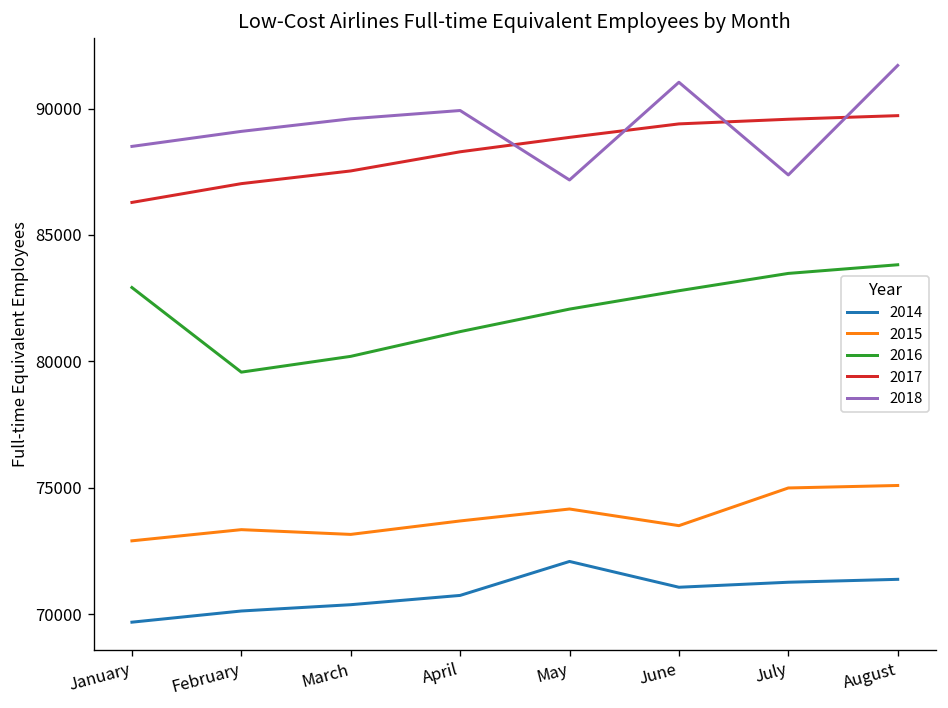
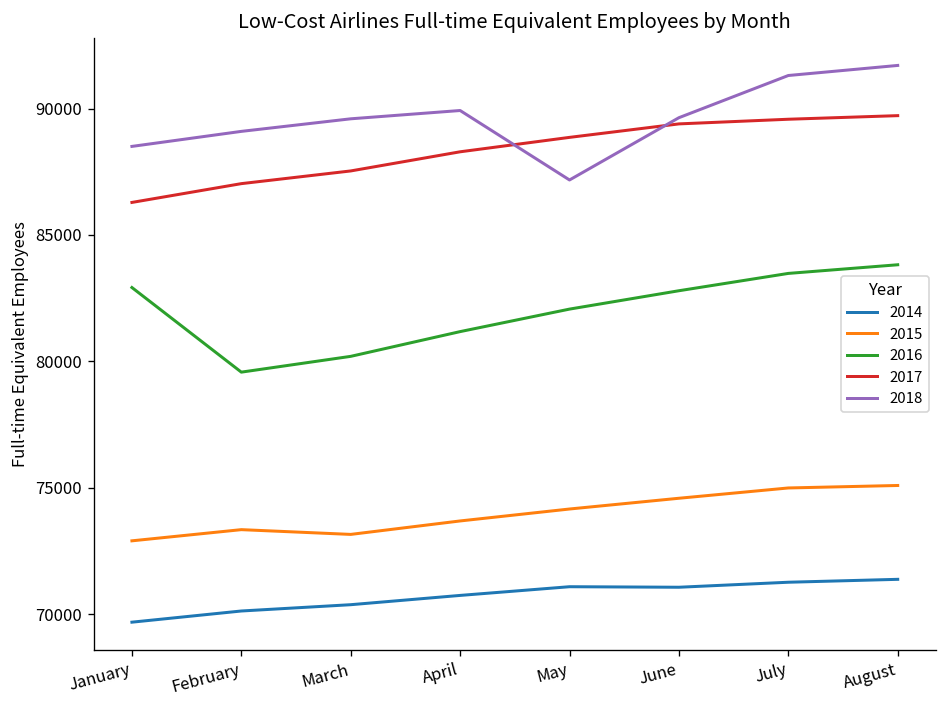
2014, May: 72100 -> 71100
2015, June: 73500 -> 74600
2018, June: 91000 -> 89600
2018, July: 87400 -> 91300
